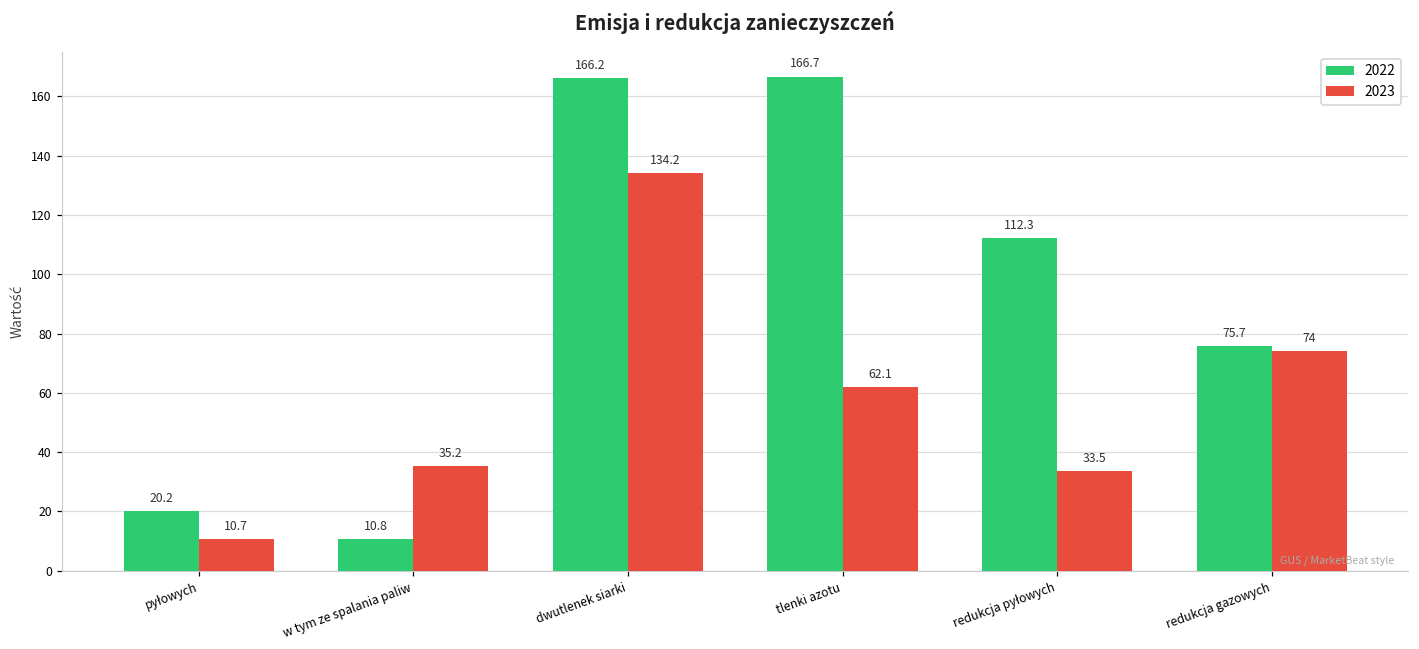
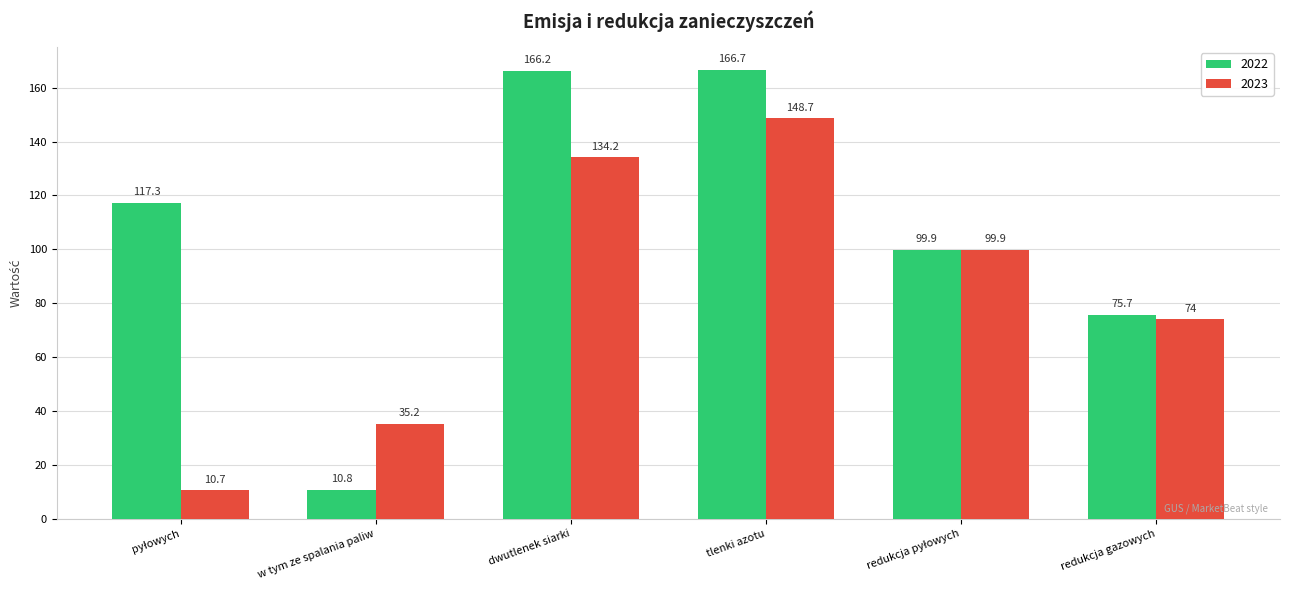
2022, pyłowych: 20.2 -> 117.3
2023, tlenki azotu: 62.1 -> 148.7
2022, redukcja pyłowych: 112.3 -> 99.9
2023, redukcja pyłowych: 33.5 -> 99.9
